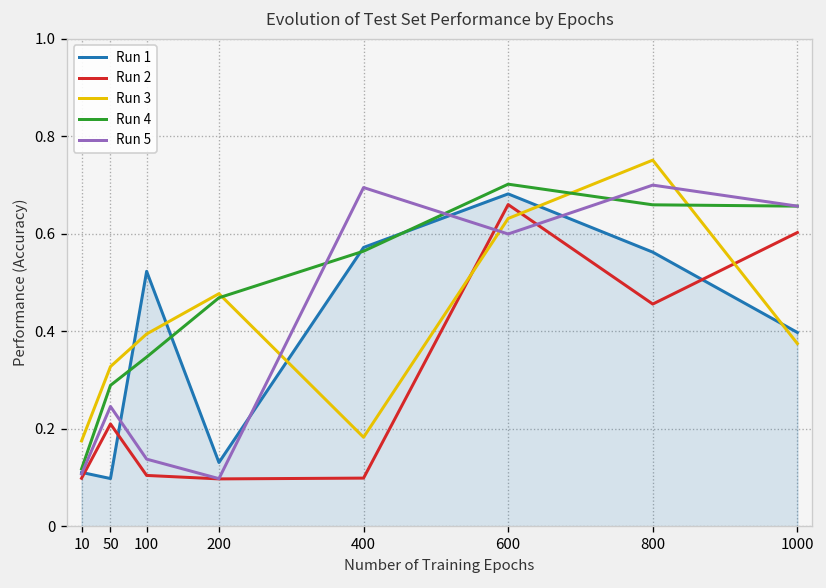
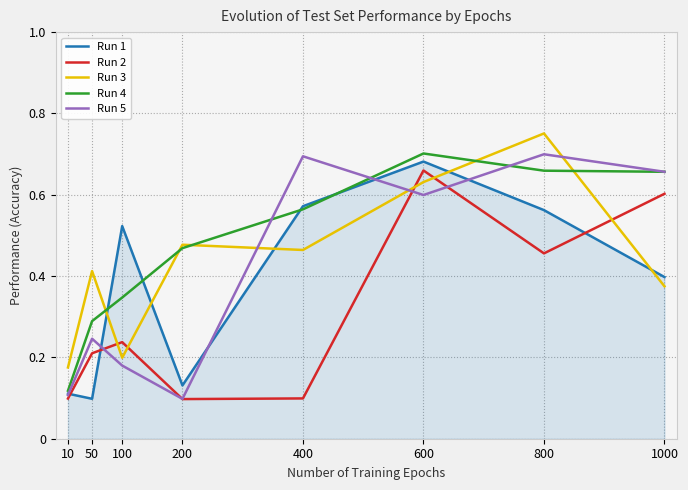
Run 3, 50: 0.33 -> 0.41
Run 2, 100: 0.10 -> 0.24
Run 3, 100: 0.39 -> 0.20
Run 5, 100: 0.14 -> 0.18
Run 3, 400: 0.18 -> 0.46
